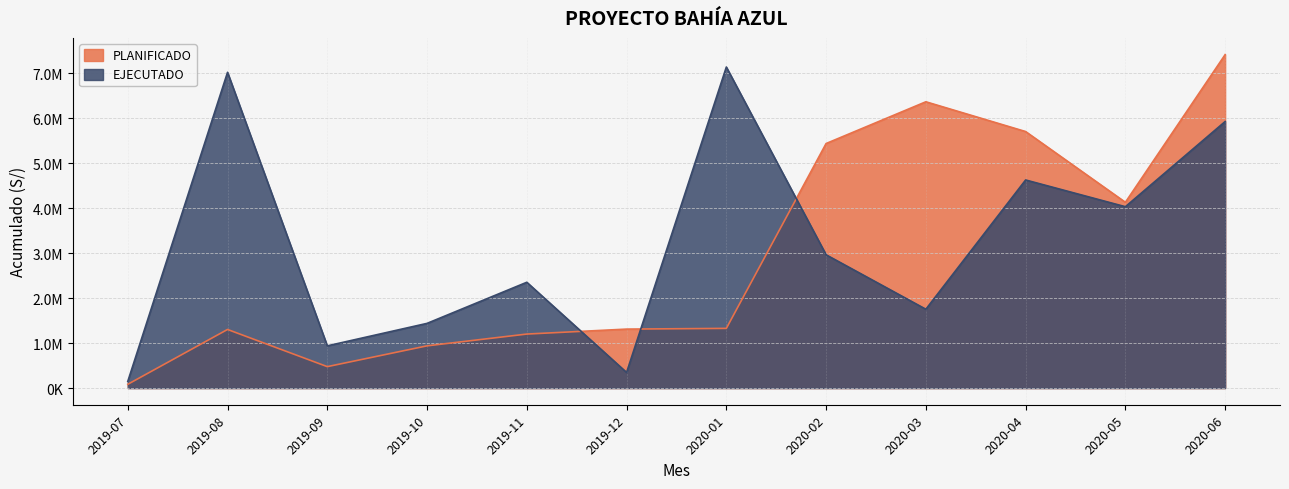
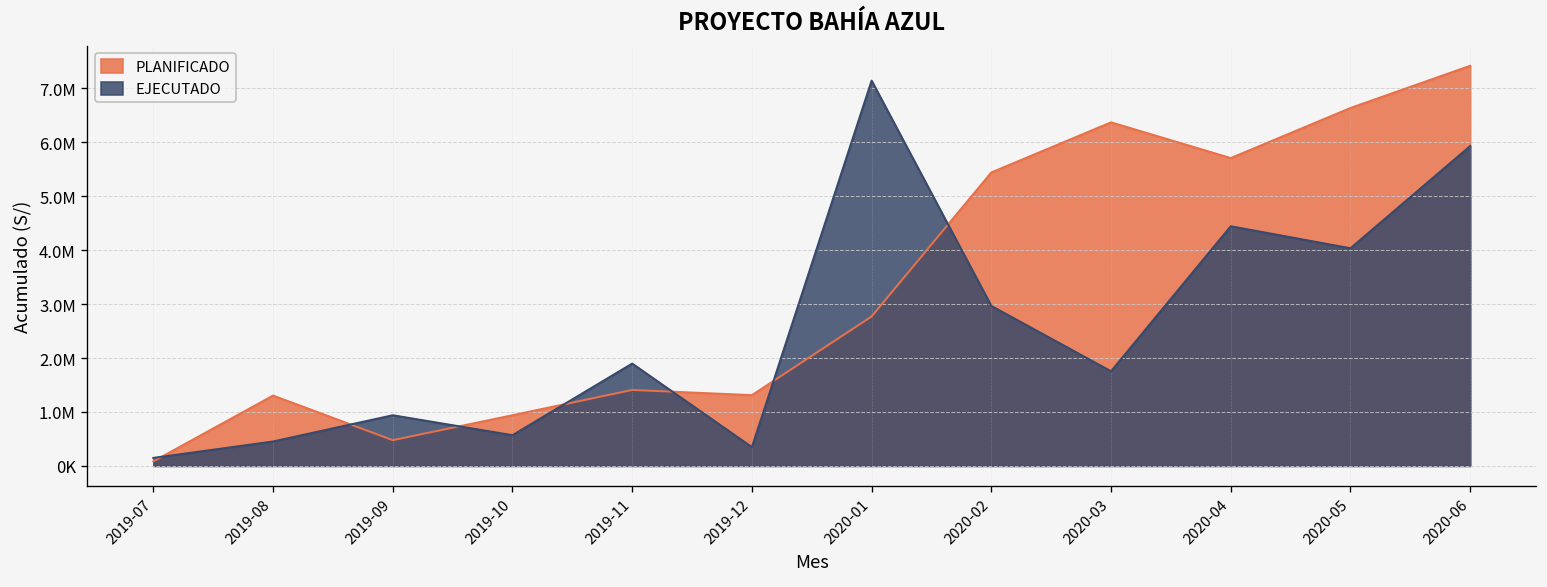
EJECUTADO, 2019-08: 7000000 -> 500000
EJECUTADO, 2019-10: 1400000 -> 600000
PLANIFICADO, 2019-11: 1200000 -> 1400000
EJECUTADO, 2019-11: 2400000 -> 1900000
PLANIFICADO, 2020-01: 1300000 -> 2800000
EJECUTADO, 2020-04: 4600000 -> 4400000
PLANIFICADO, 2020-05: 4100000 -> 6600000
